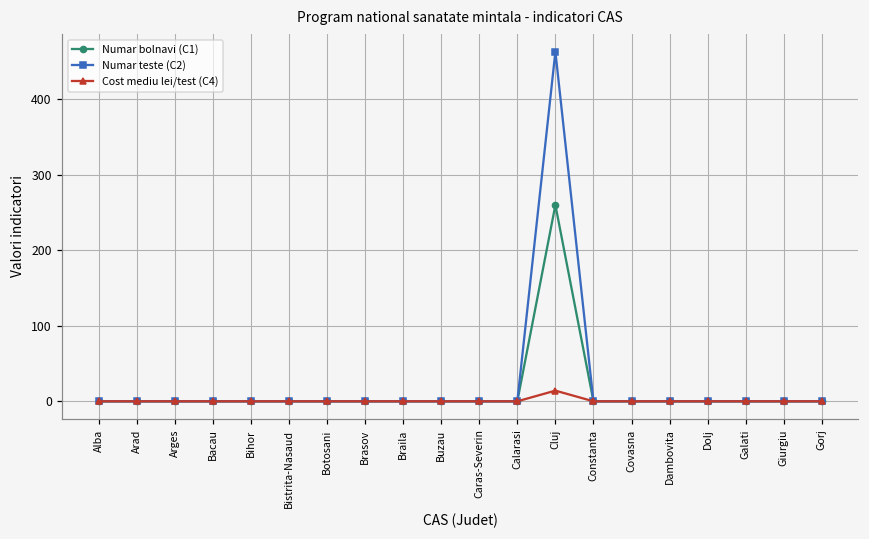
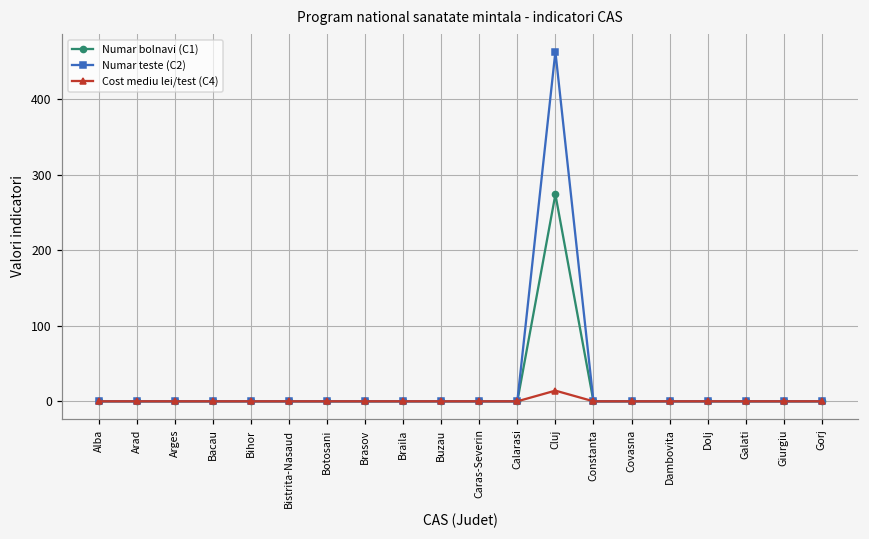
Numar bolnavi (C1), Cluj: 260 -> 270
